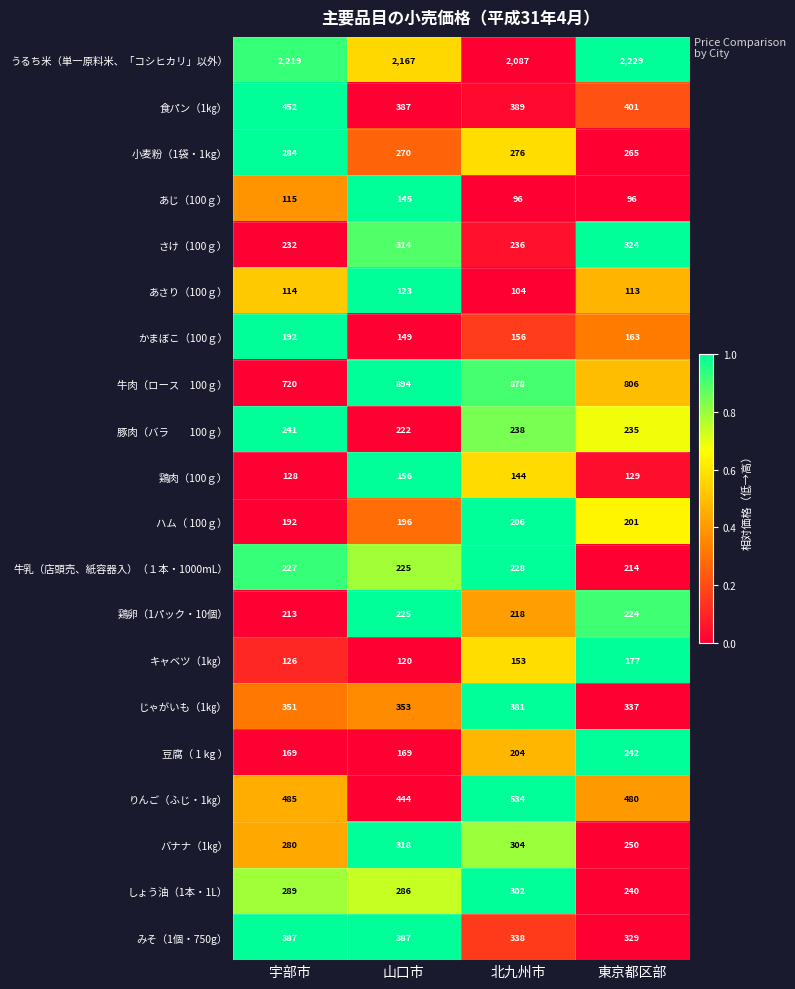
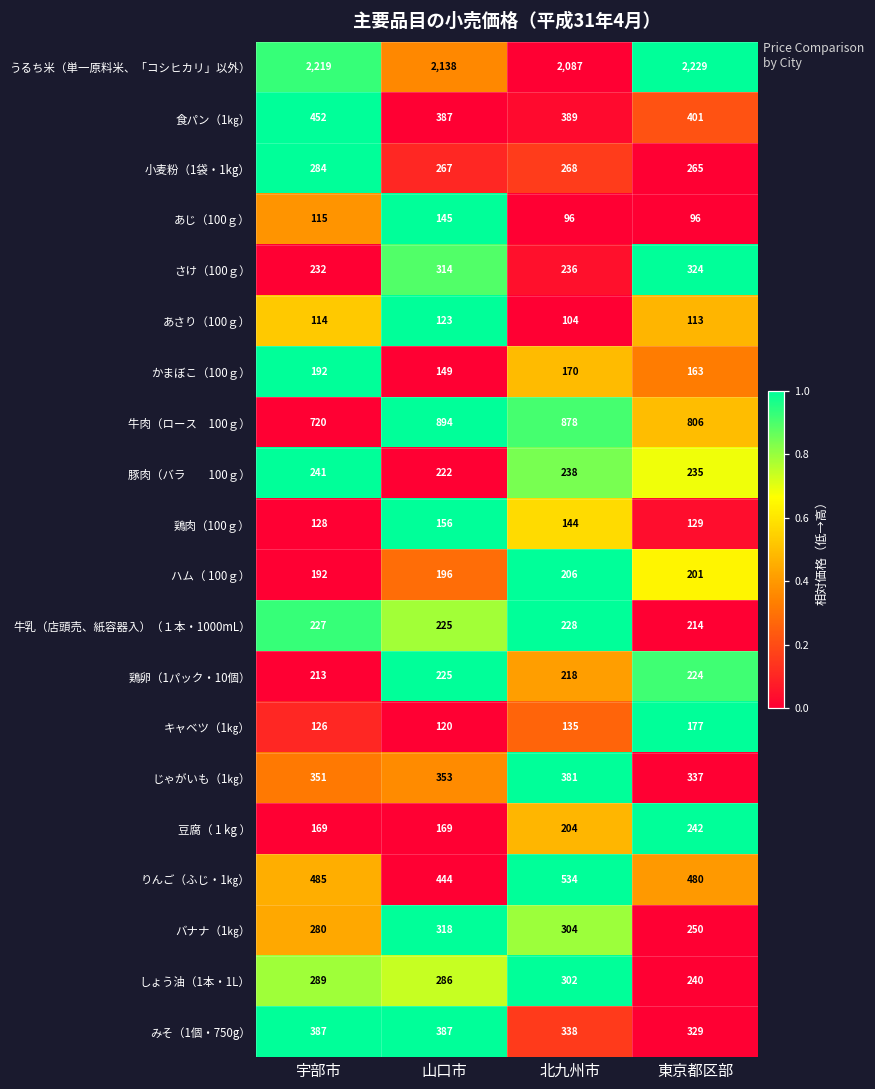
うるち米（単一原料米、「コシヒカリ」以外）, 山口市: 2,167 -> 2,138
小麦粉（1袋・1kg）, 山口市: 270 -> 267
小麦粉（1袋・1kg）, 北九州市: 276 -> 268
かまぼこ（100ｇ）, 北九州市: 156 -> 170
キャベツ（1㎏）, 北九州市: 153 -> 135
